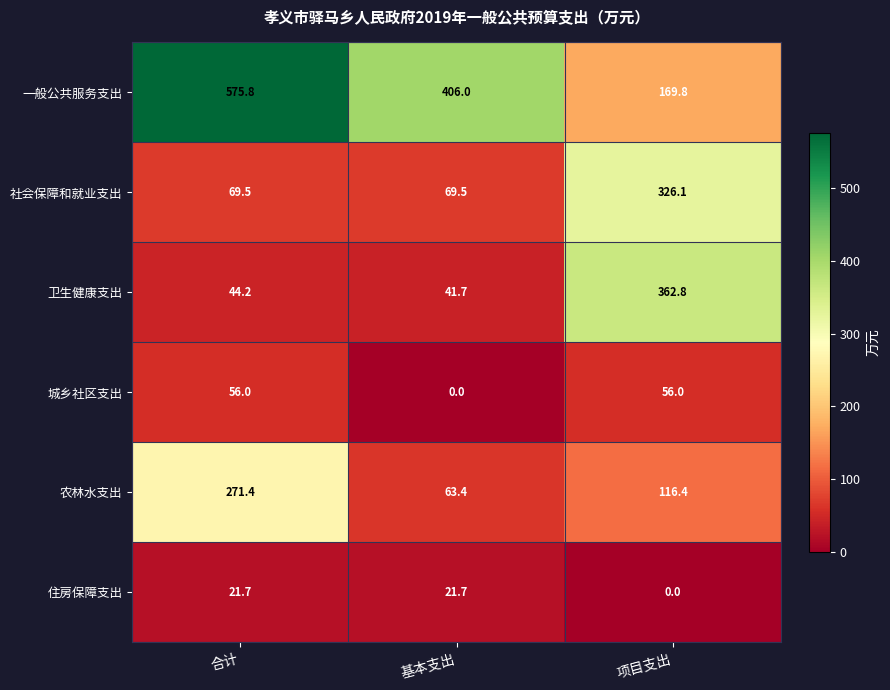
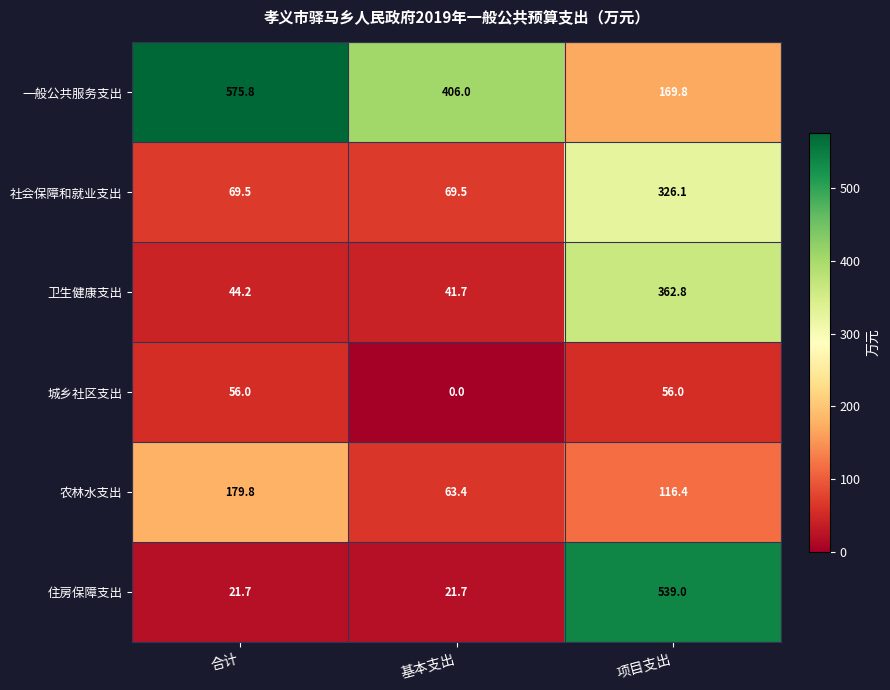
农林水支出, 合计: 271.4 -> 179.8
住房保障支出, 项目支出: 0.0 -> 539.0
